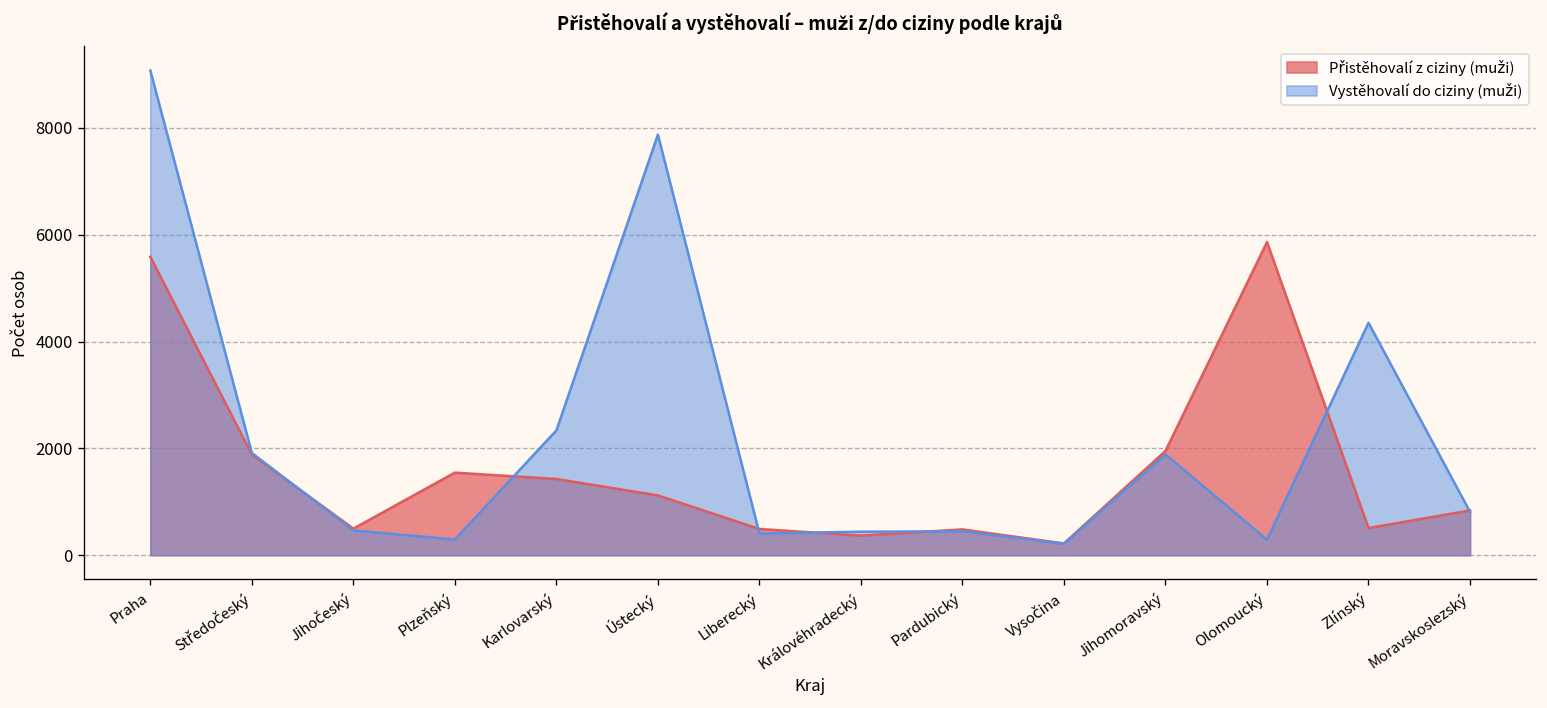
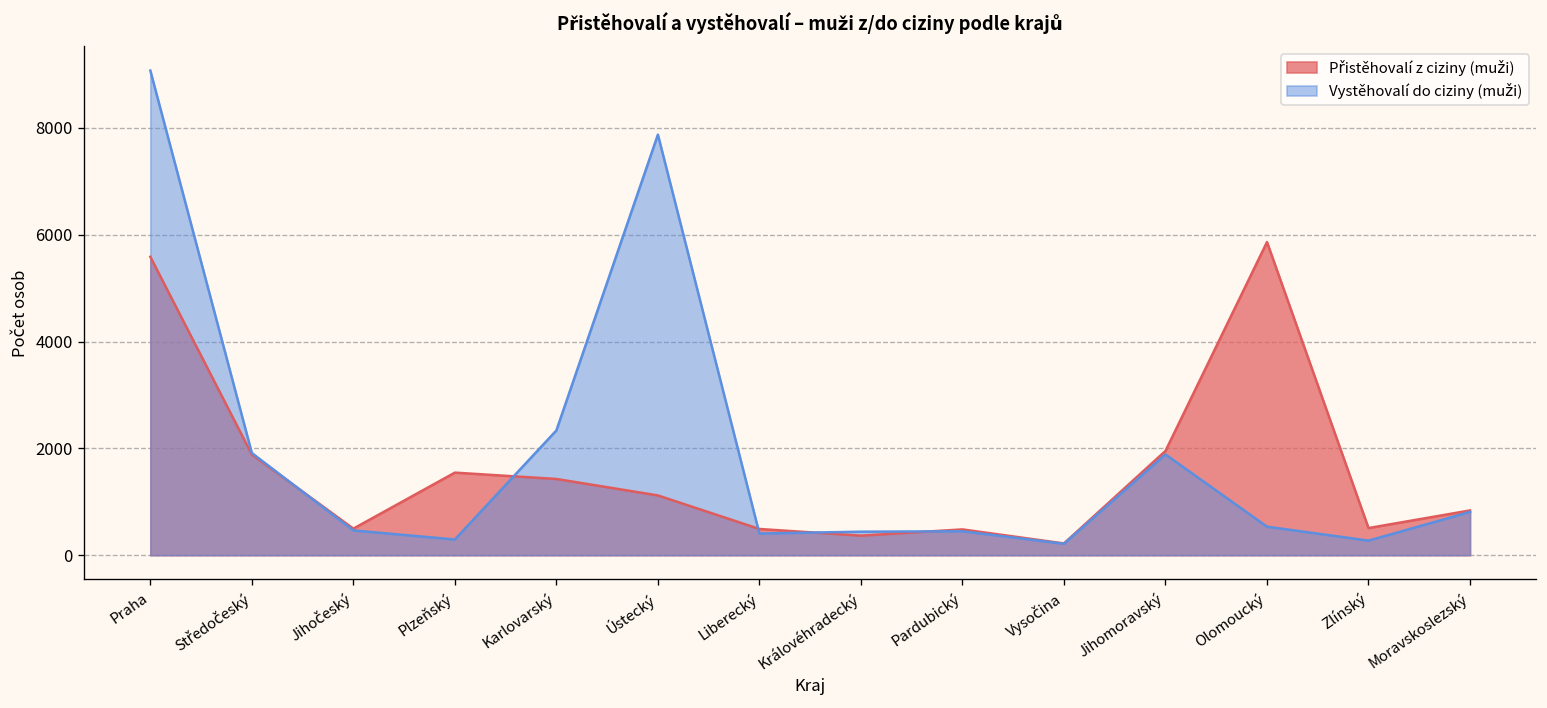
Vystěhovalí do ciziny (muži), Olomoucký: 300 -> 500
Vystěhovalí do ciziny (muži), Zlínský: 4400 -> 300
